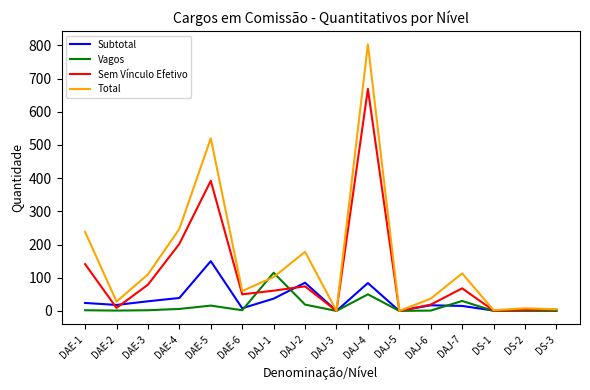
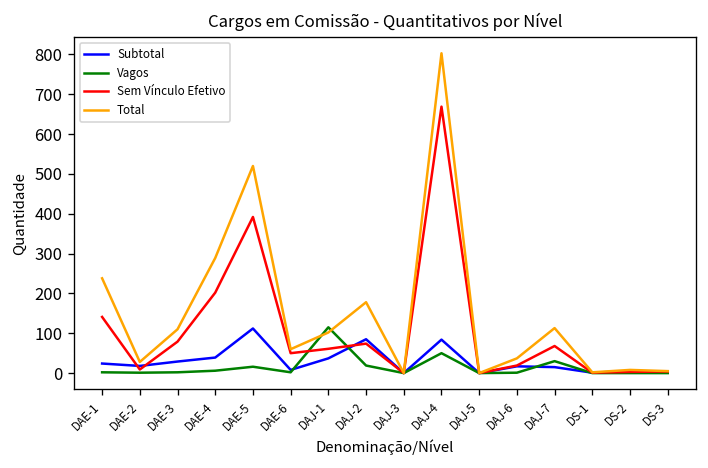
Total, DAE-4: 250 -> 290
Subtotal, DAE-5: 150 -> 110
